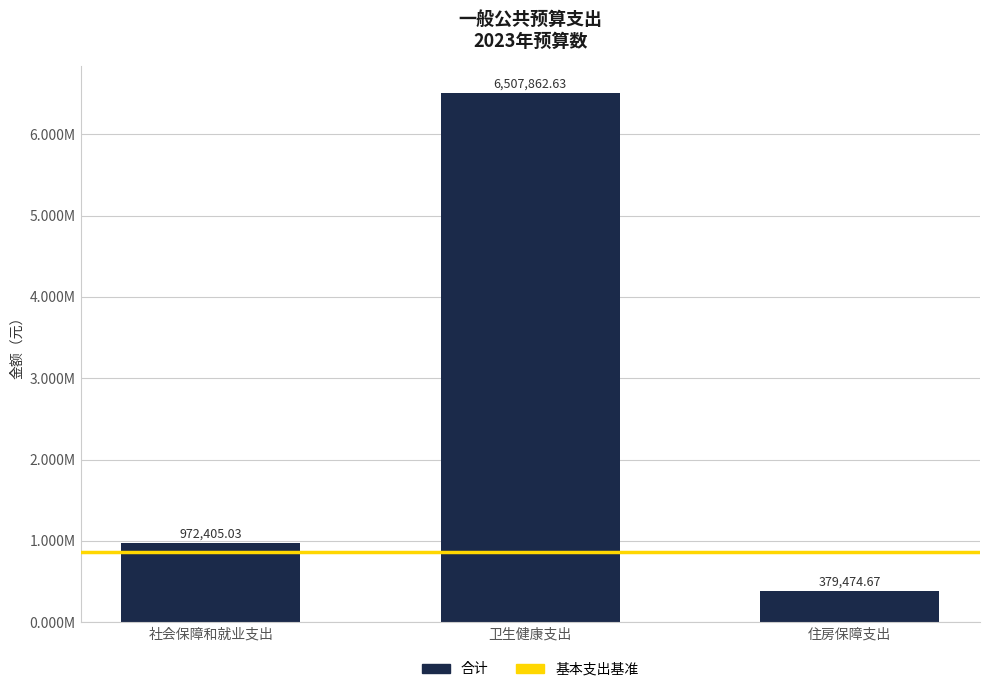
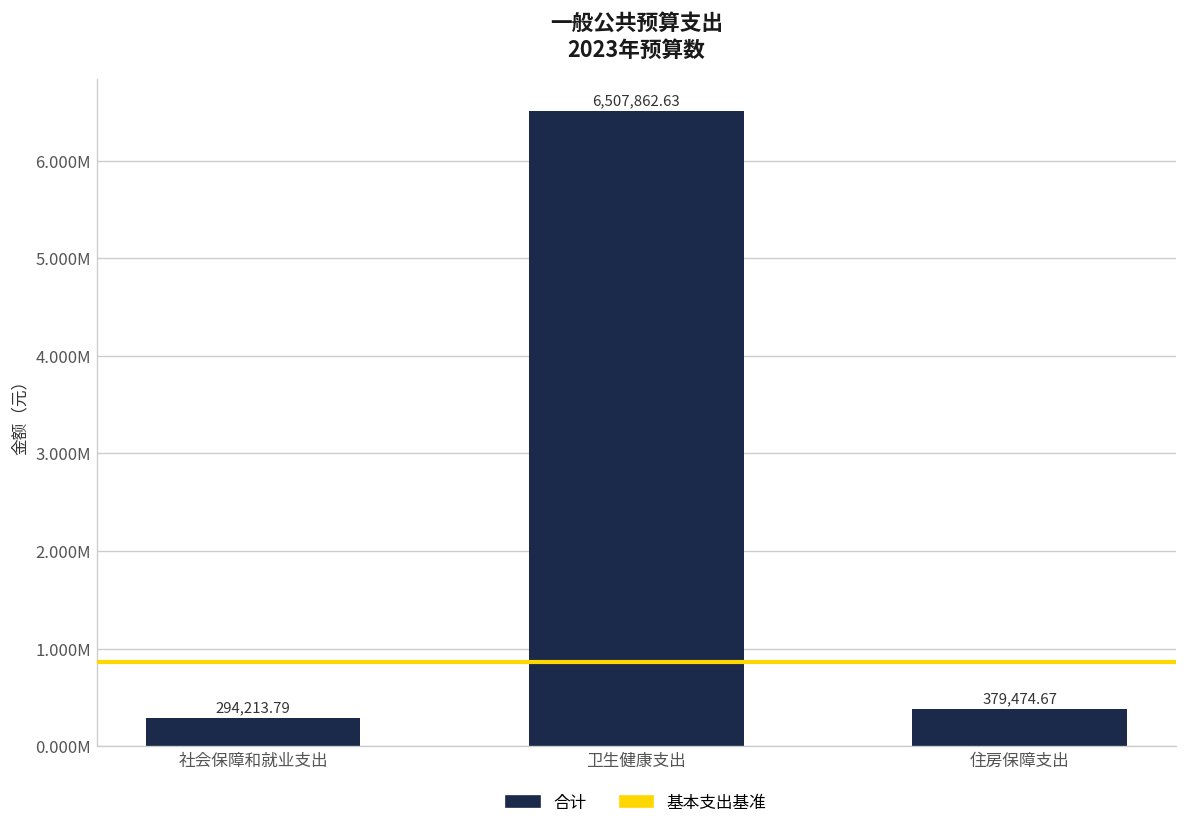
社会保障和就业支出: 972,405.03 -> 294,213.79
